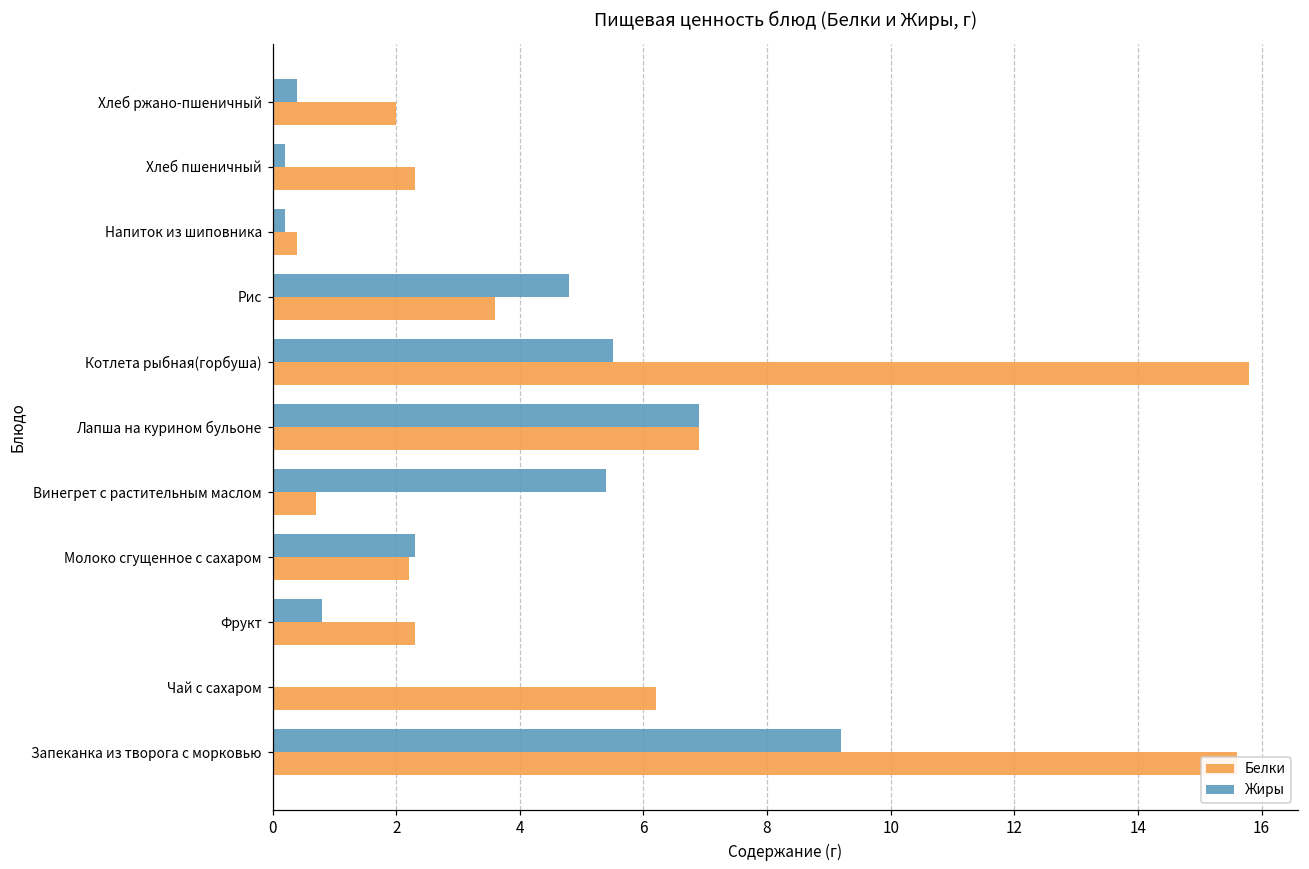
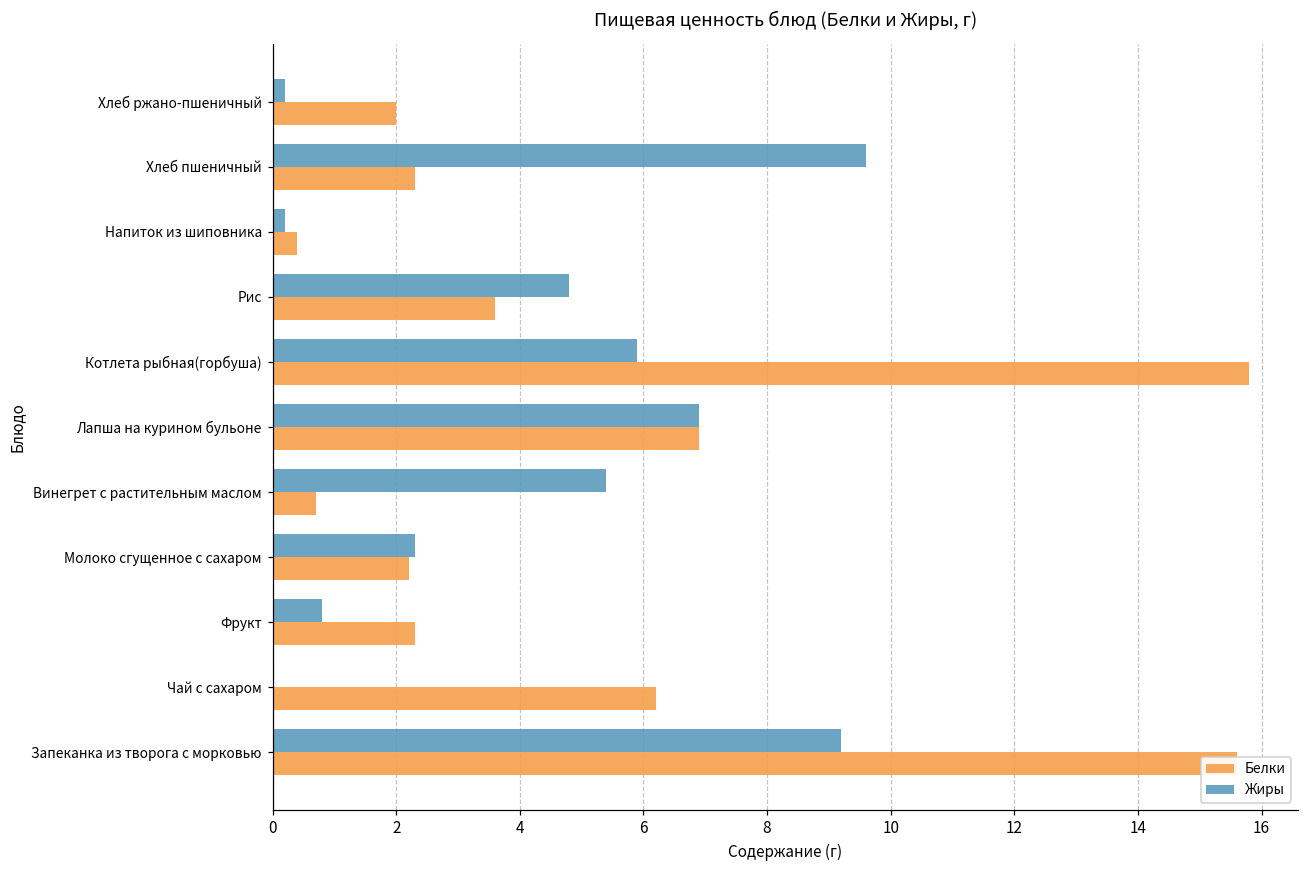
Жиры, Хлеб ржано-пшеничный: 0.4 -> 0.2
Жиры, Хлеб пшеничный: 0.2 -> 9.6
Жиры, Котлета рыбная(горбуша): 5.5 -> 5.9
